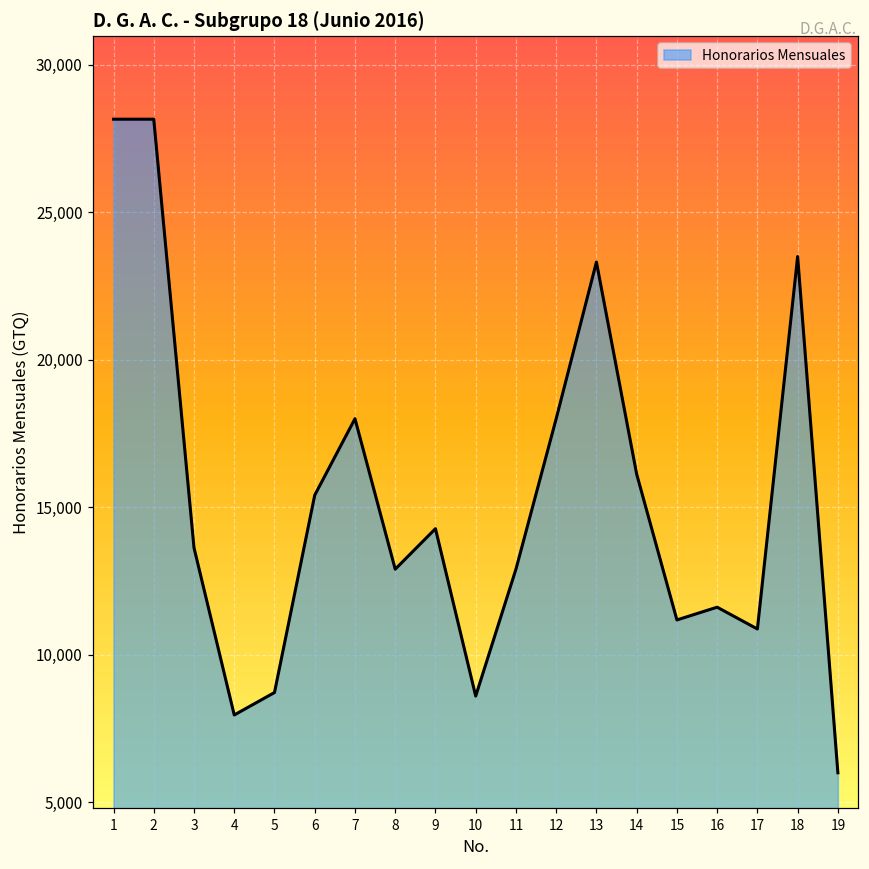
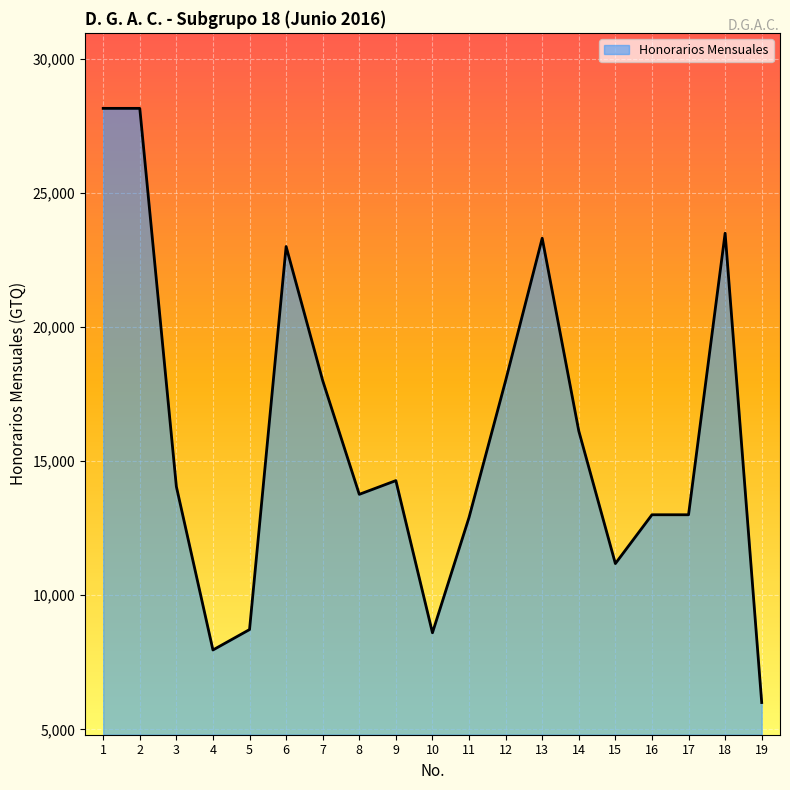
3: 13,600 -> 14,100
6: 15,400 -> 23,000
8: 12,900 -> 13,800
16: 11,600 -> 13,000
17: 10,900 -> 13,000
